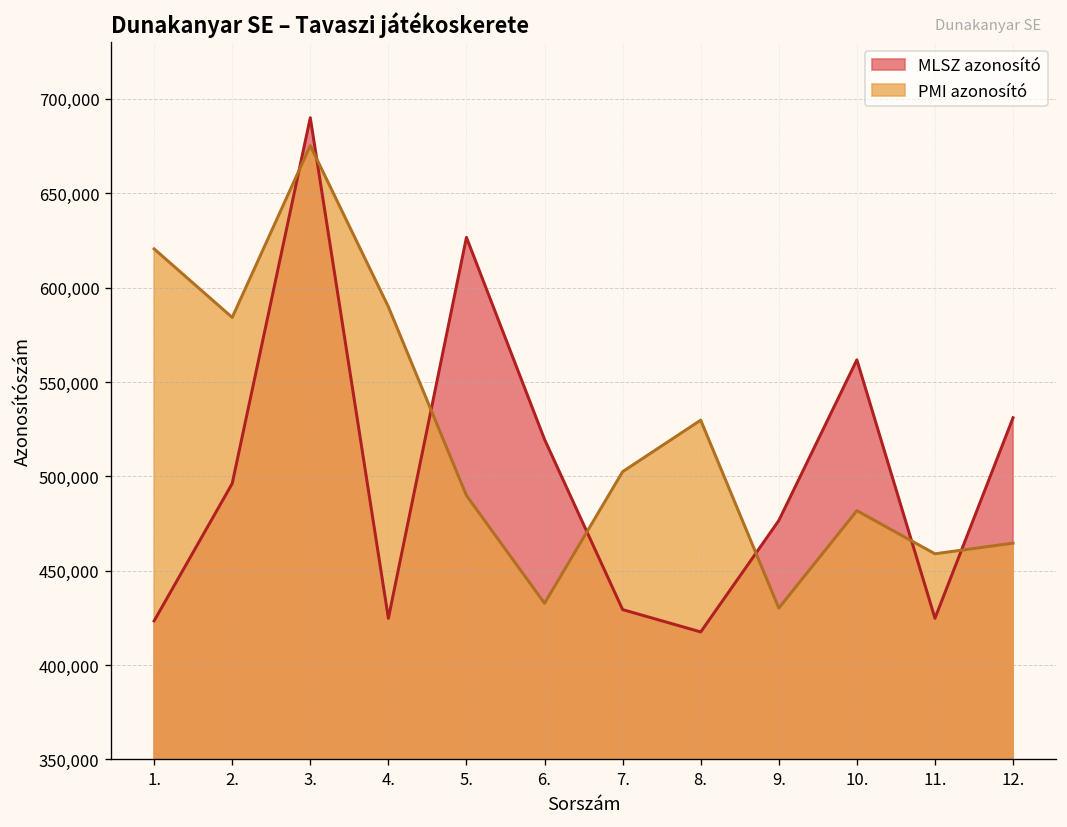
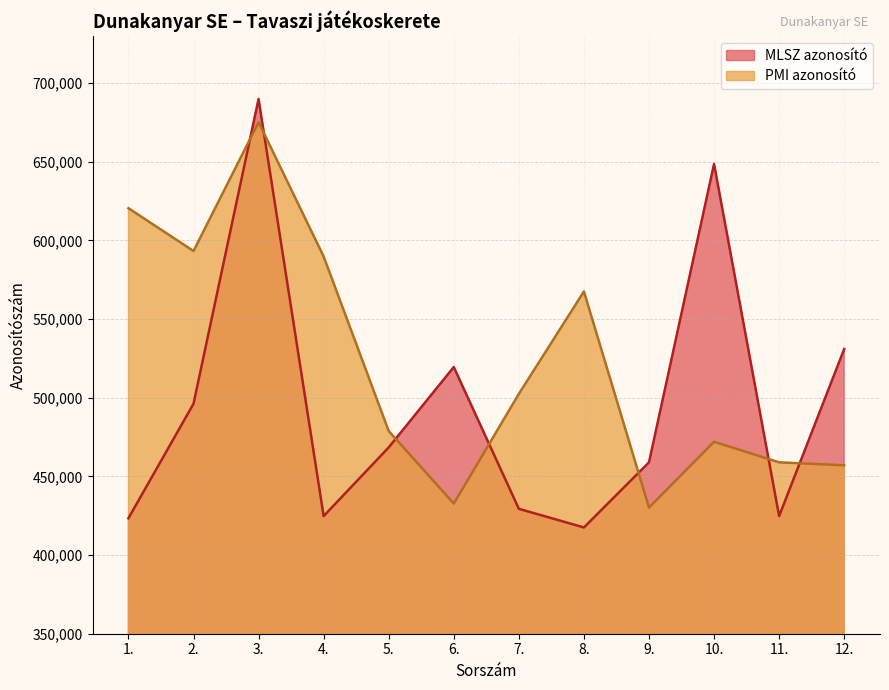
PMI azonosító, 2.: 584,000 -> 593,000
MLSZ azonosító, 5.: 627,000 -> 468,000
PMI azonosító, 5.: 490,000 -> 479,000
PMI azonosító, 8.: 530,000 -> 568,000
MLSZ azonosító, 9.: 477,000 -> 459,000
MLSZ azonosító, 10.: 562,000 -> 649,000
PMI azonosító, 10.: 482,000 -> 472,000
PMI azonosító, 12.: 465,000 -> 457,000
